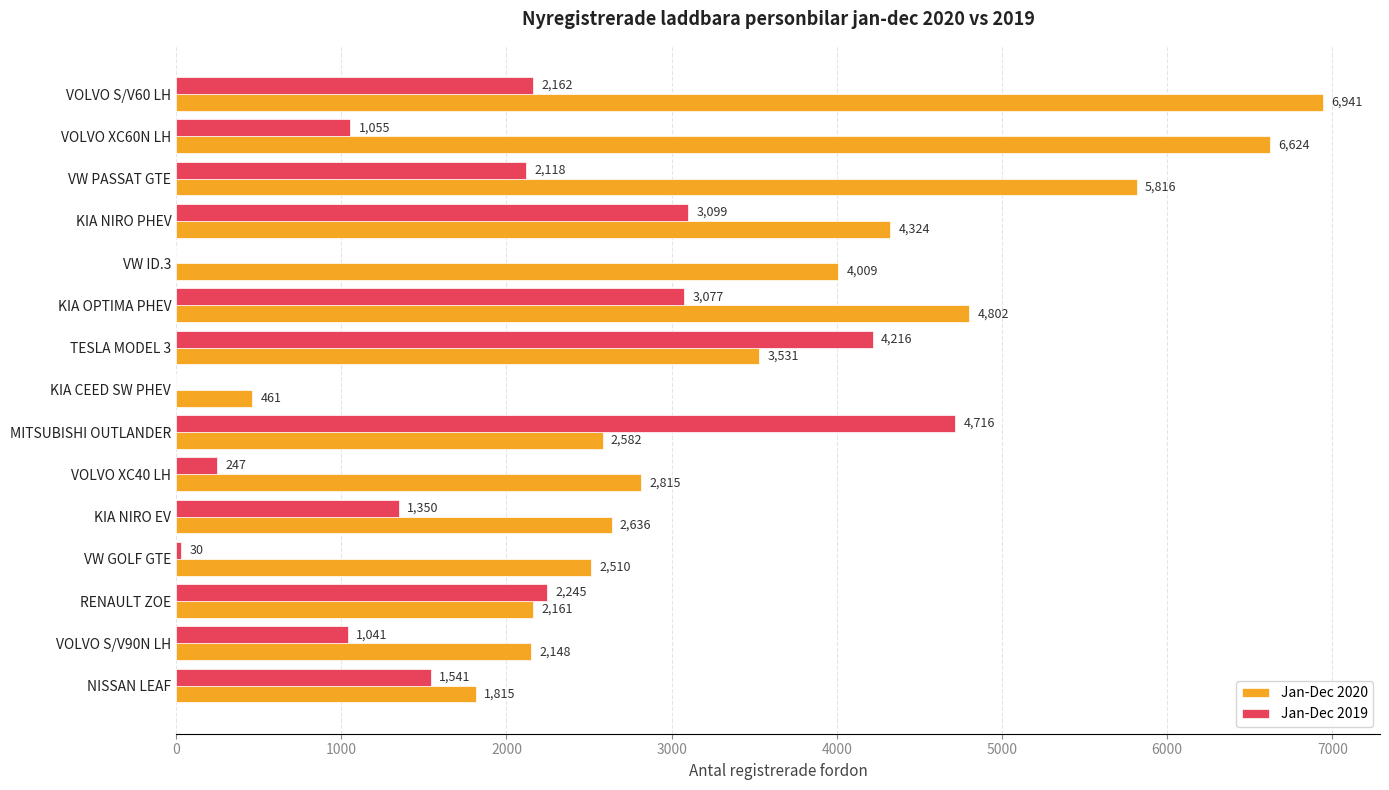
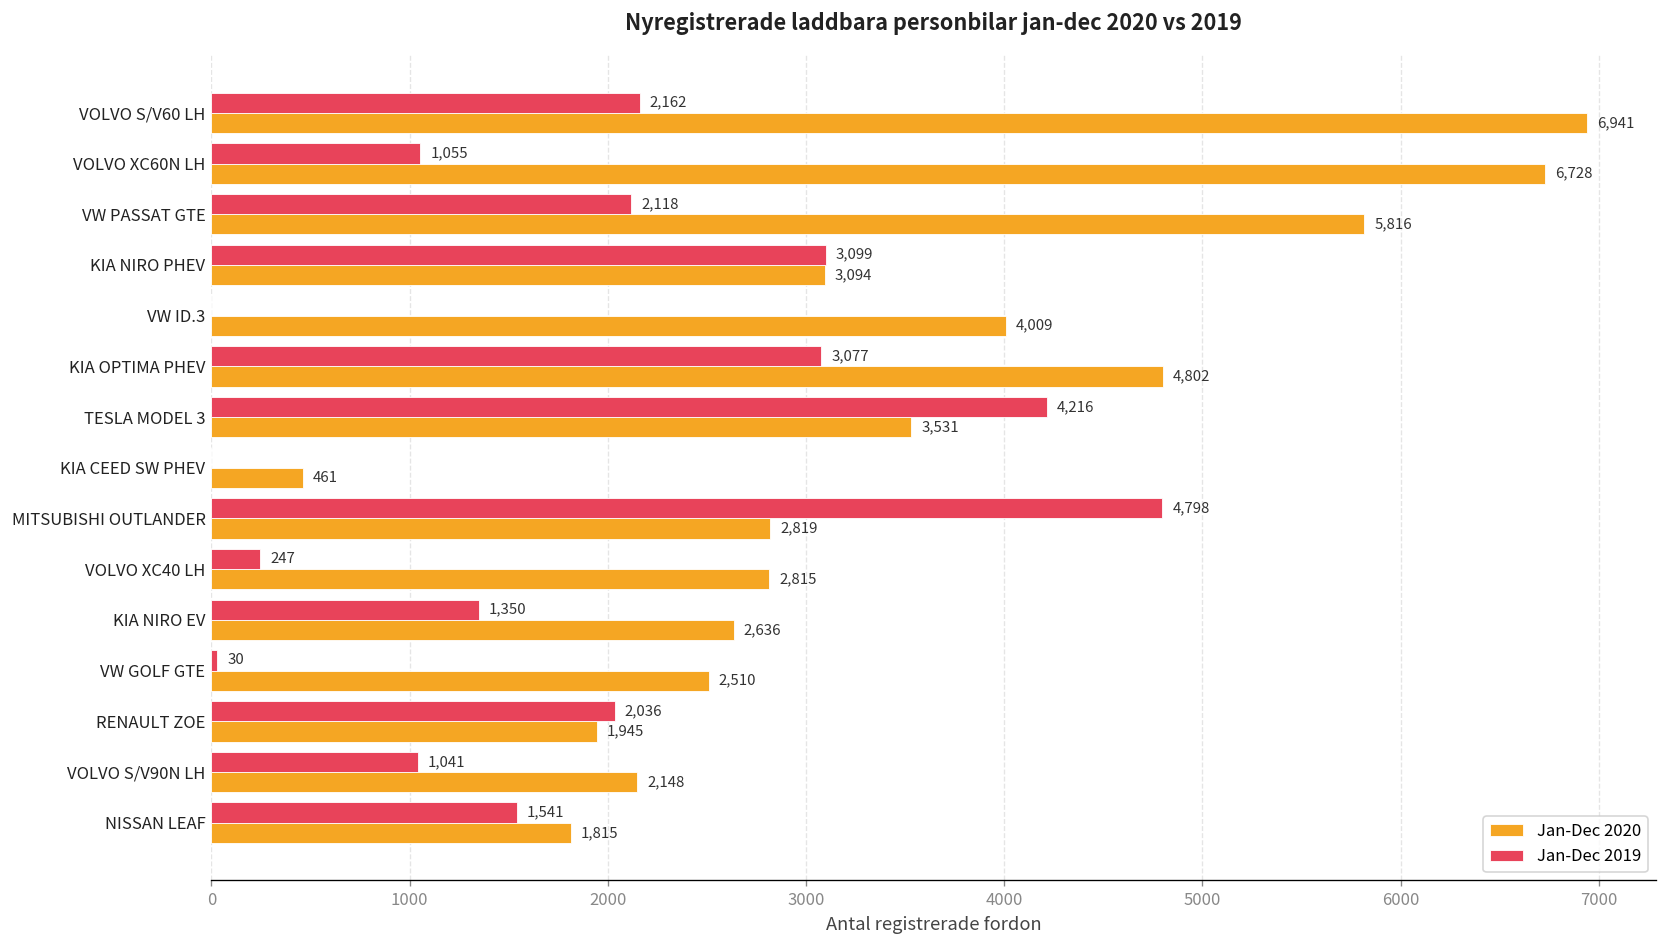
Jan-Dec 2020, VOLVO XC60N LH: 6,624 -> 6,728
Jan-Dec 2020, KIA NIRO PHEV: 4,324 -> 3,094
Jan-Dec 2019, MITSUBISHI OUTLANDER: 4,716 -> 4,798
Jan-Dec 2020, MITSUBISHI OUTLANDER: 2,582 -> 2,819
Jan-Dec 2019, RENAULT ZOE: 2,245 -> 2,036
Jan-Dec 2020, RENAULT ZOE: 2,161 -> 1,945
